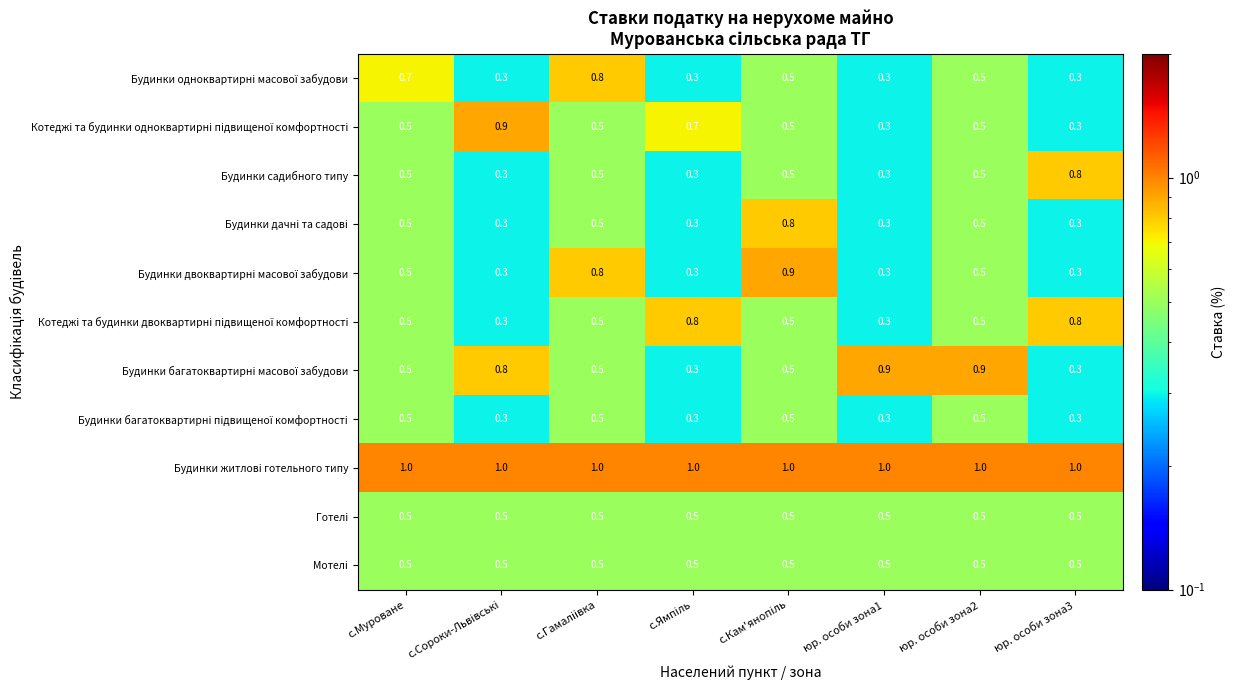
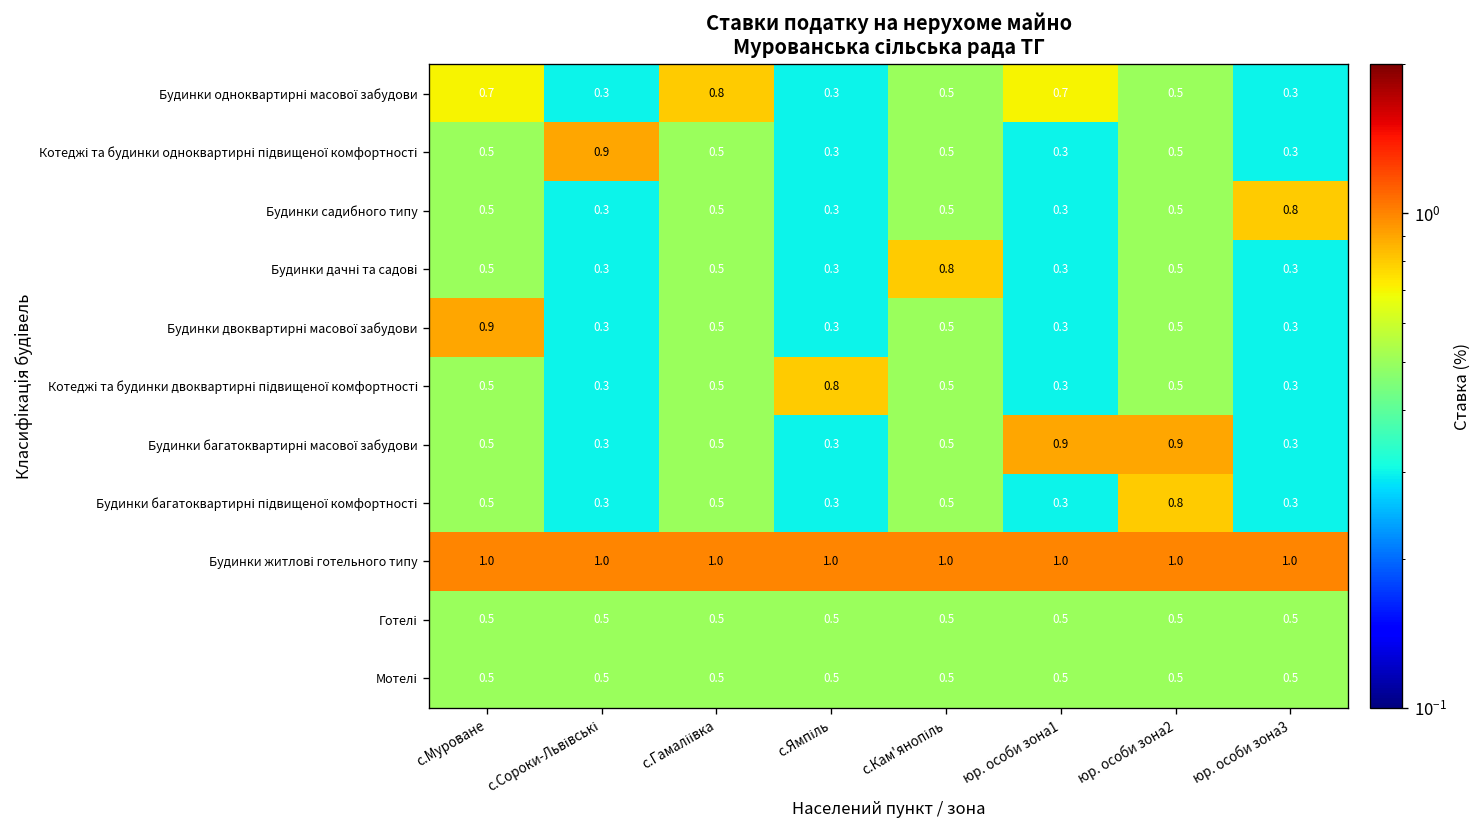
Будинки одноквартирні масової забудови, юр. особи зона1: 0.3 -> 0.7
Котеджі та будинки одноквартирні підвищеної комфортності, с.Ямпіль: 0.7 -> 0.3
Будинки двоквартирні масової забудови, с.Муроване: 0.5 -> 0.9
Будинки двоквартирні масової забудови, с.Гамаліівка: 0.8 -> 0.5
Будинки двоквартирні масової забудови, с.Кам'янопіль: 0.9 -> 0.5
Котеджі та будинки двоквартирні підвищеної комфортності, юр. особи зона3: 0.8 -> 0.3
Будинки багатоквартирні масової забудови, с.Сороки-Львівські: 0.8 -> 0.3
Будинки багатоквартирні підвищеної комфортності, юр. особи зона2: 0.5 -> 0.8
